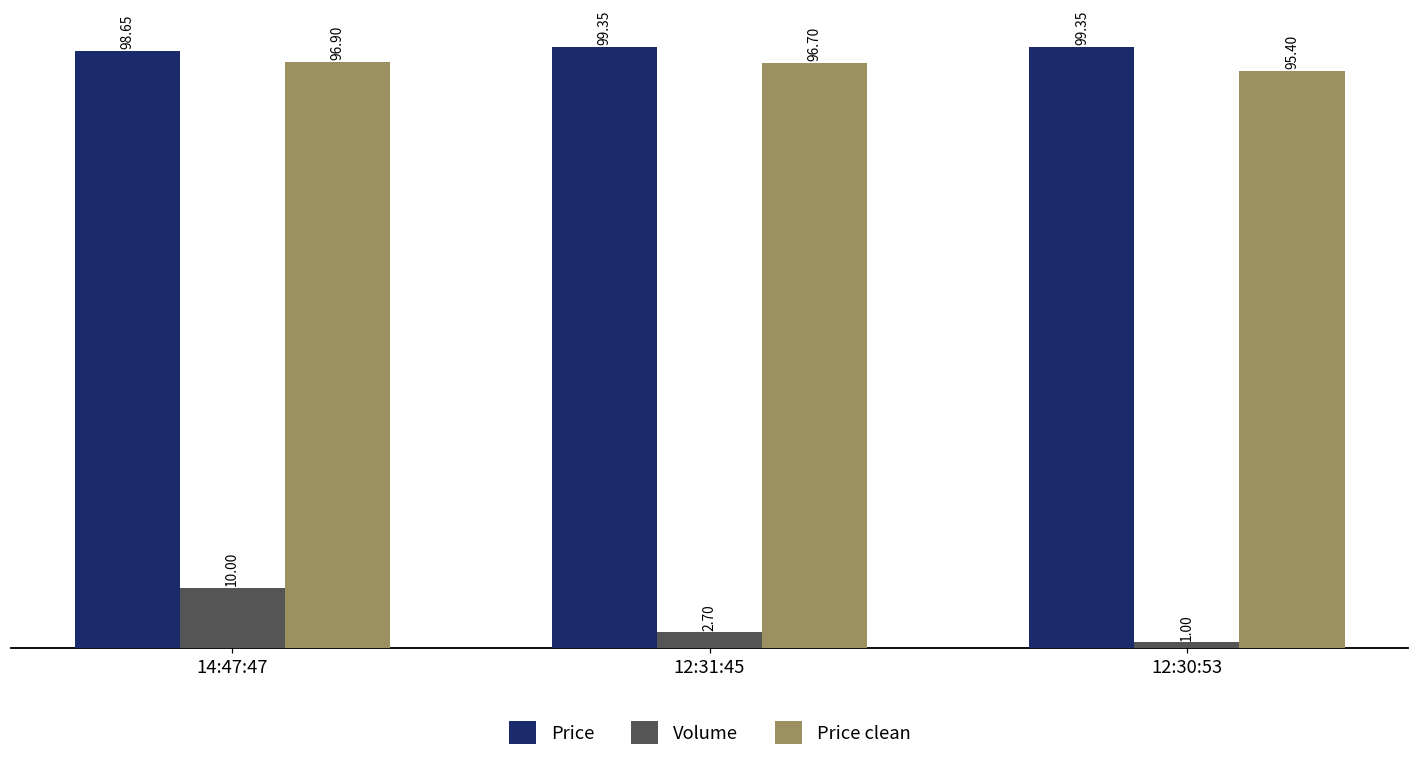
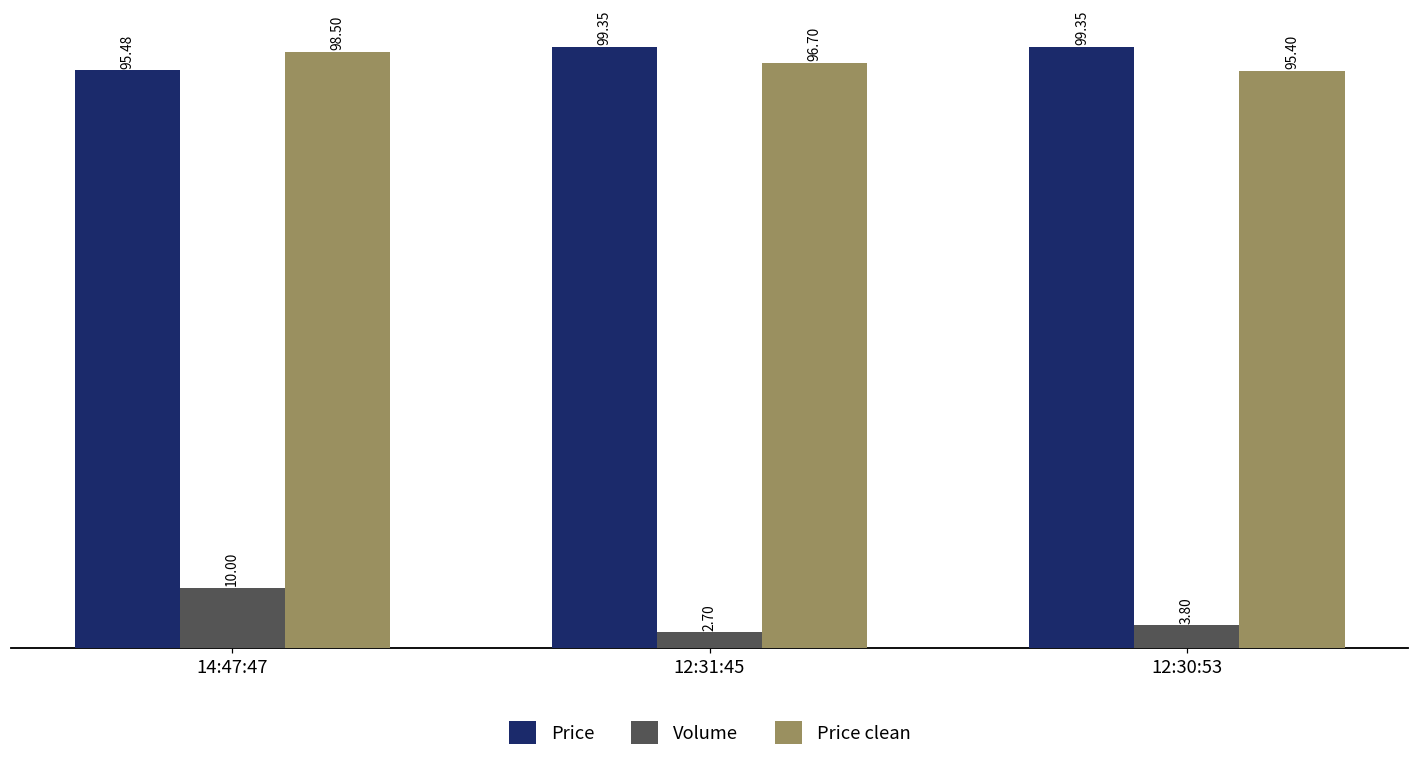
Price, 14:47:47: 98.65 -> 95.48
Price clean, 14:47:47: 96.90 -> 98.50
Volume, 12:30:53: 1.00 -> 3.80
